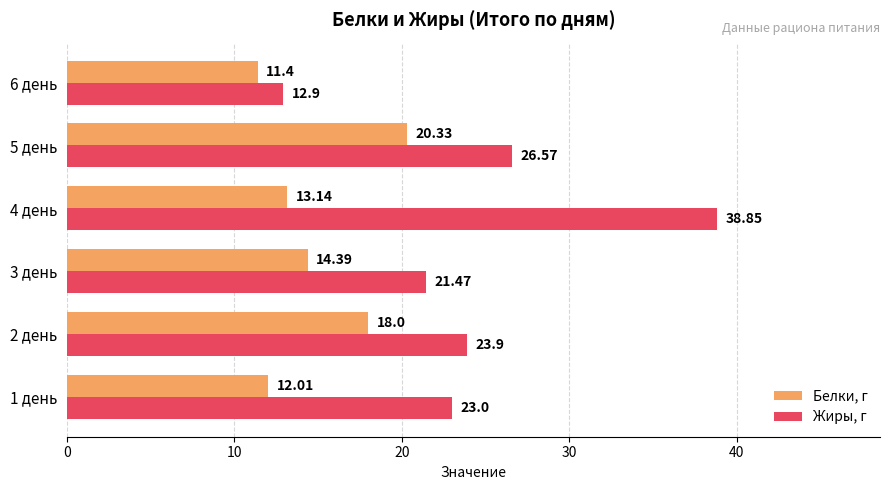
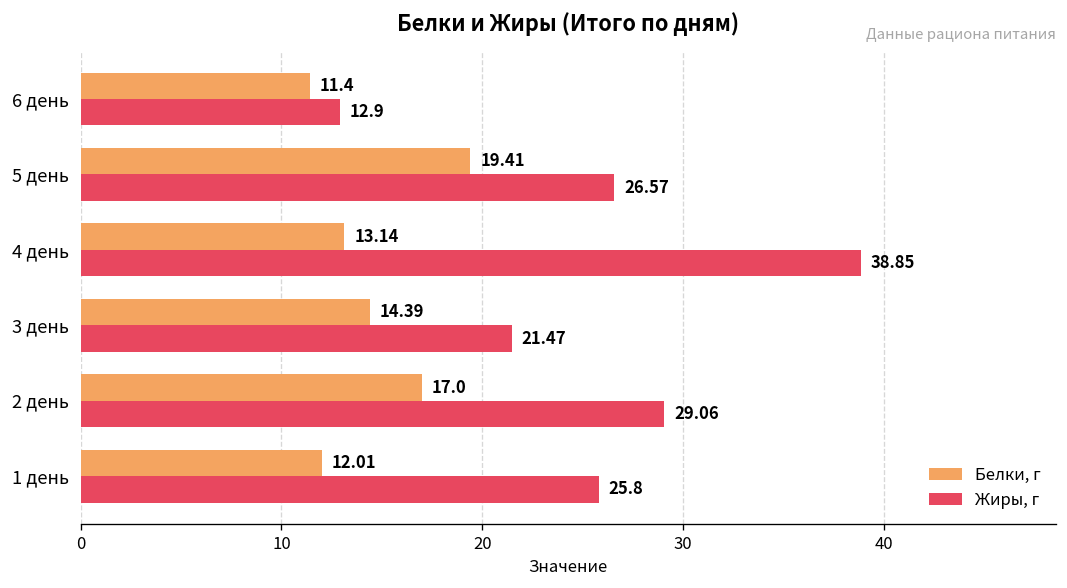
Белки, г, 5 день: 20.33 -> 19.41
Белки, г, 2 день: 18.0 -> 17.0
Жиры, г, 2 день: 23.9 -> 29.06
Жиры, г, 1 день: 23.0 -> 25.8
